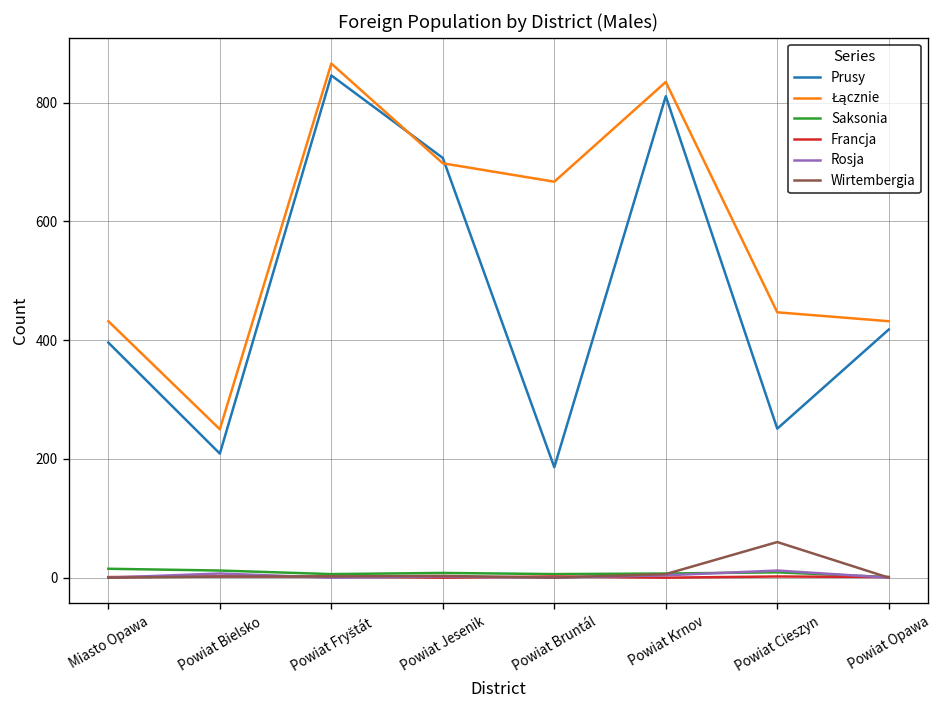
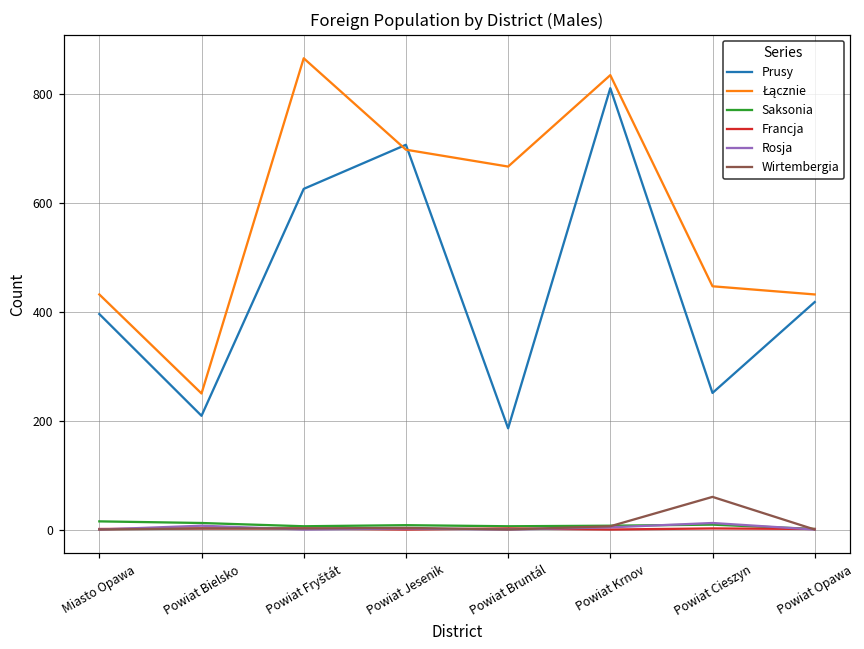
Prusy, Powiat Fryštát: 850 -> 630
